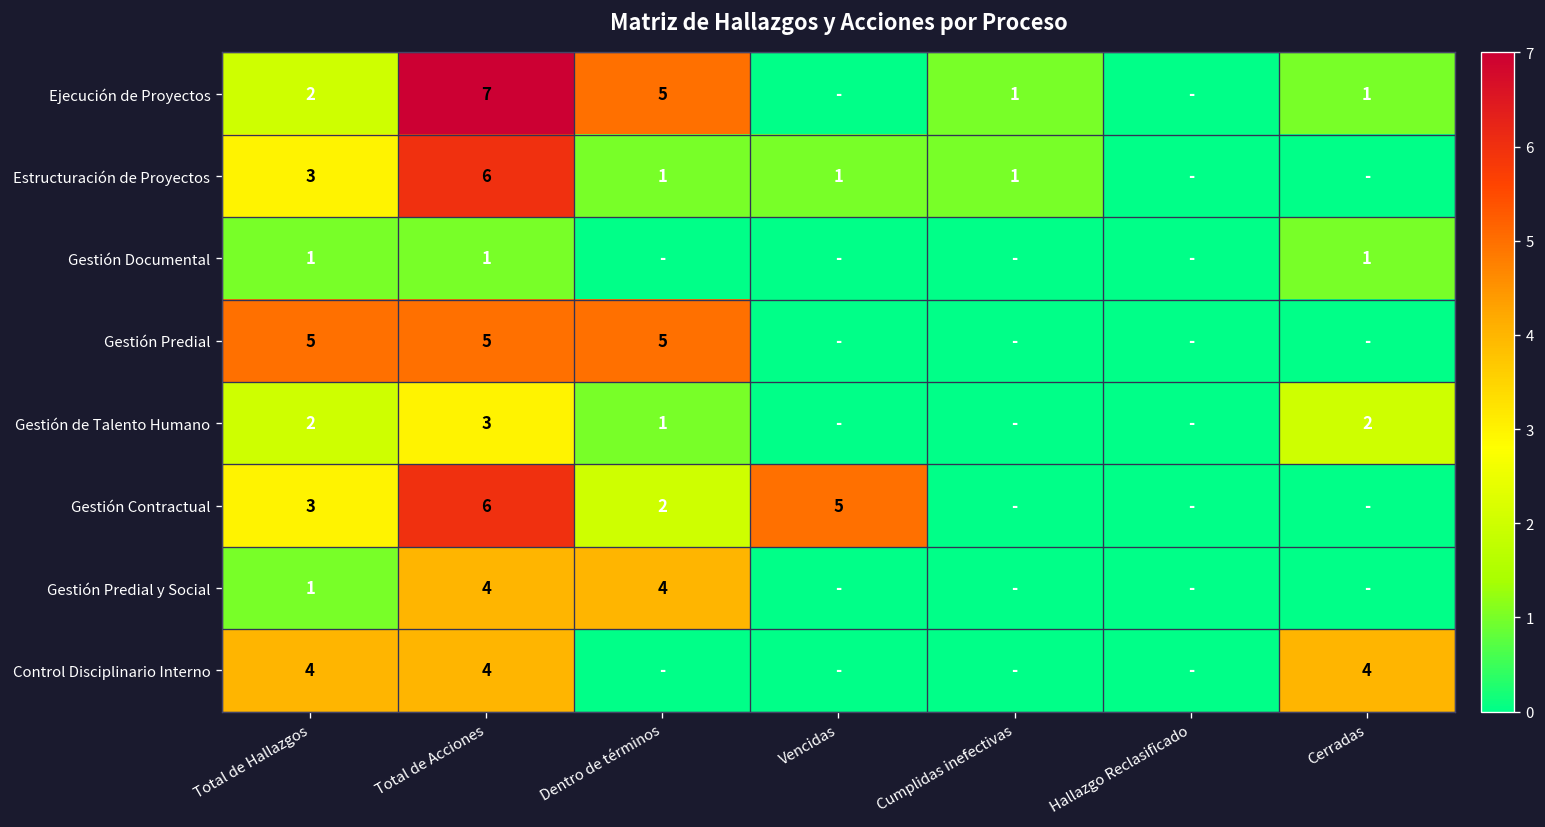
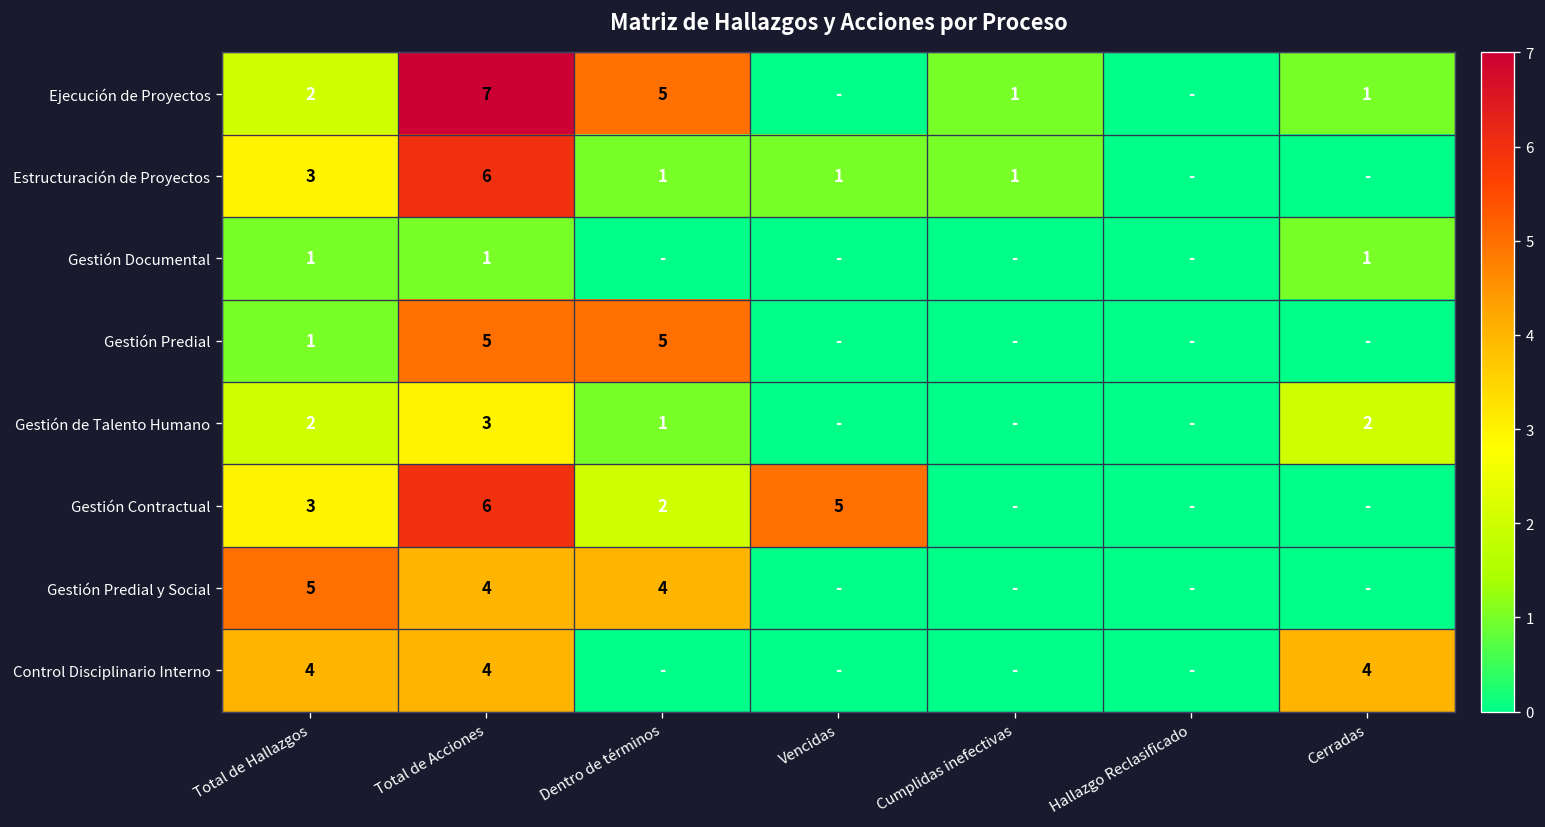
Gestión Predial, Total de Hallazgos: 5 -> 1
Gestión Predial y Social, Total de Hallazgos: 1 -> 5
